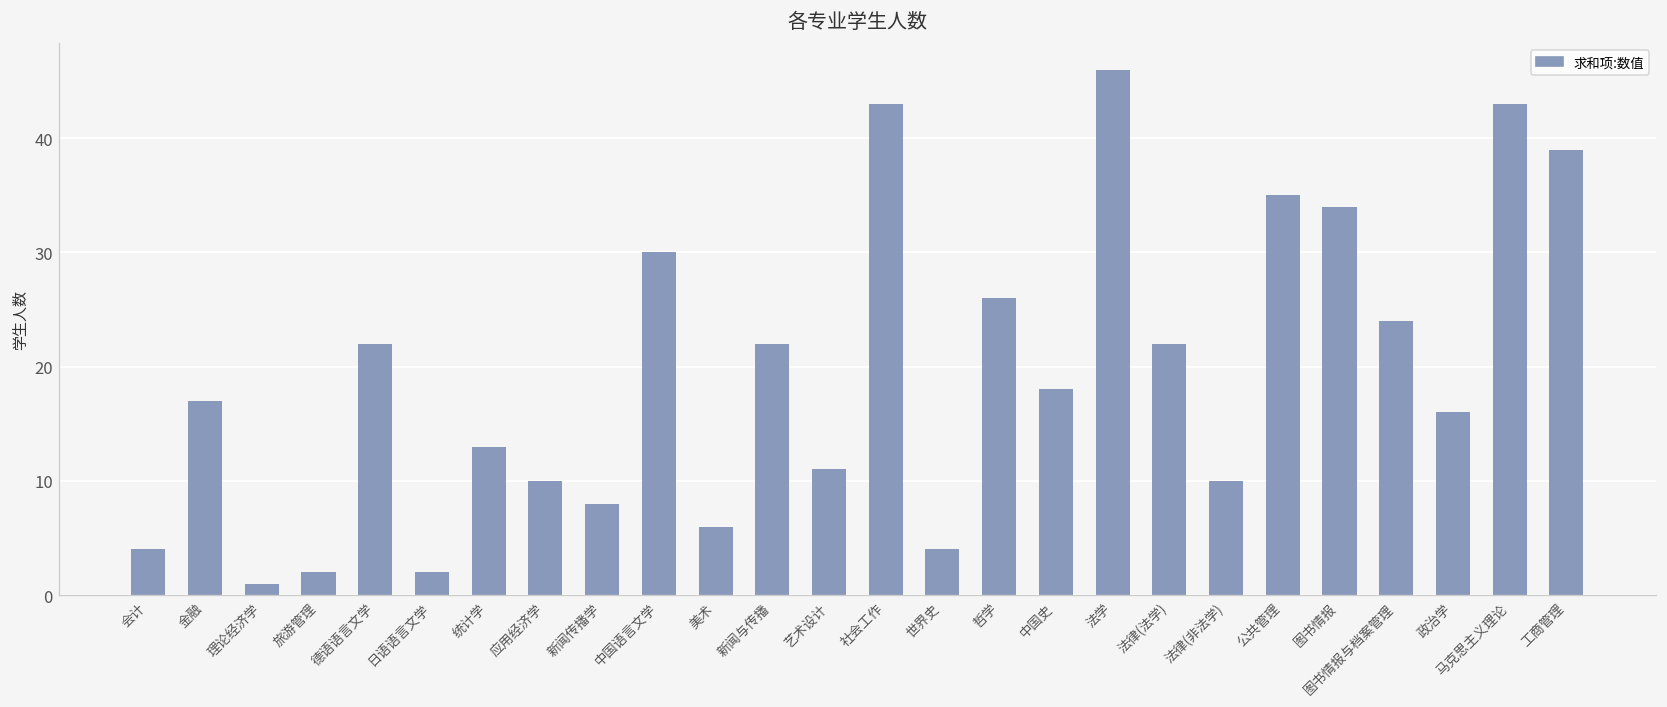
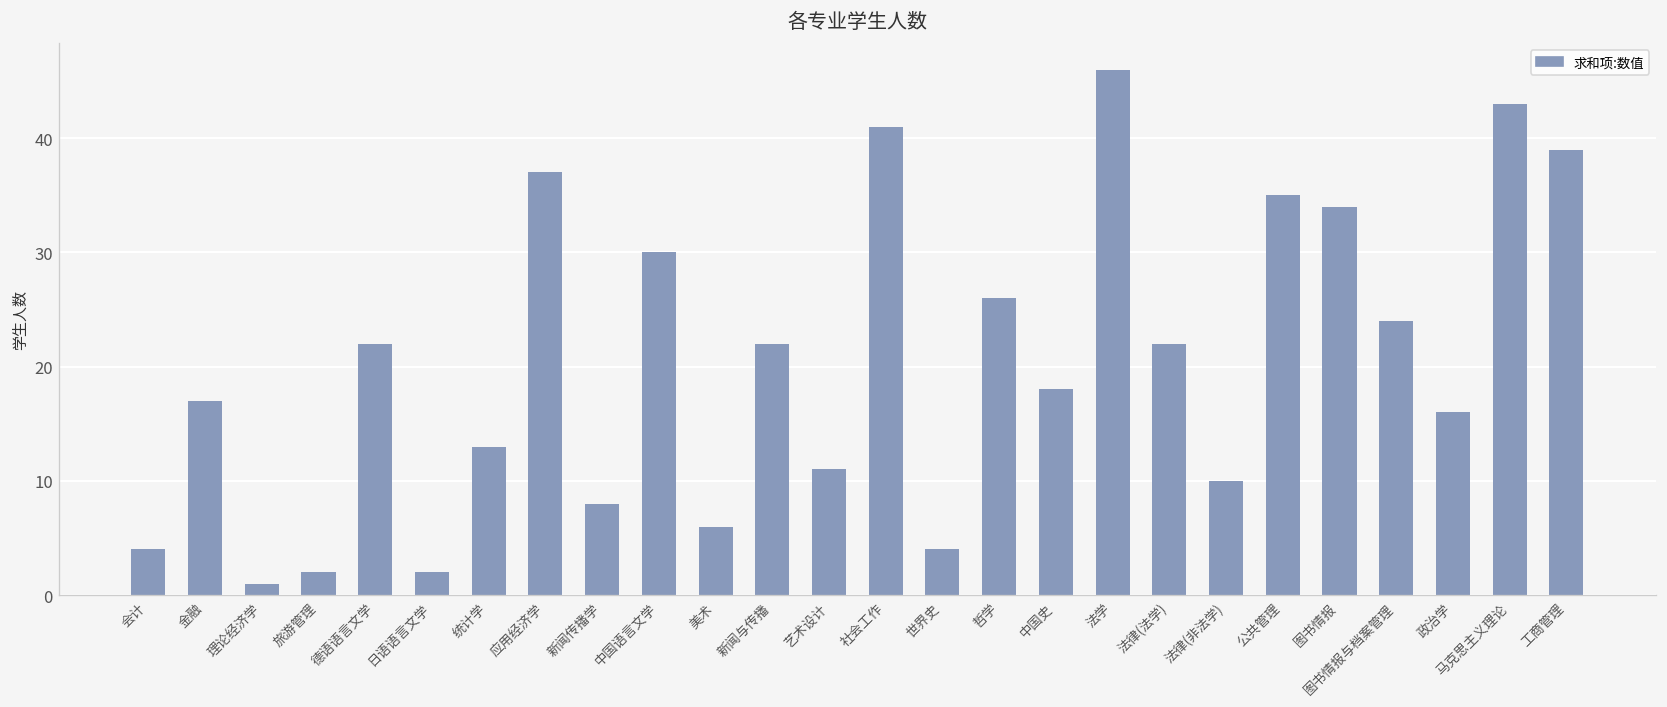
应用经济学: 10 -> 37
社会工作: 43 -> 41
